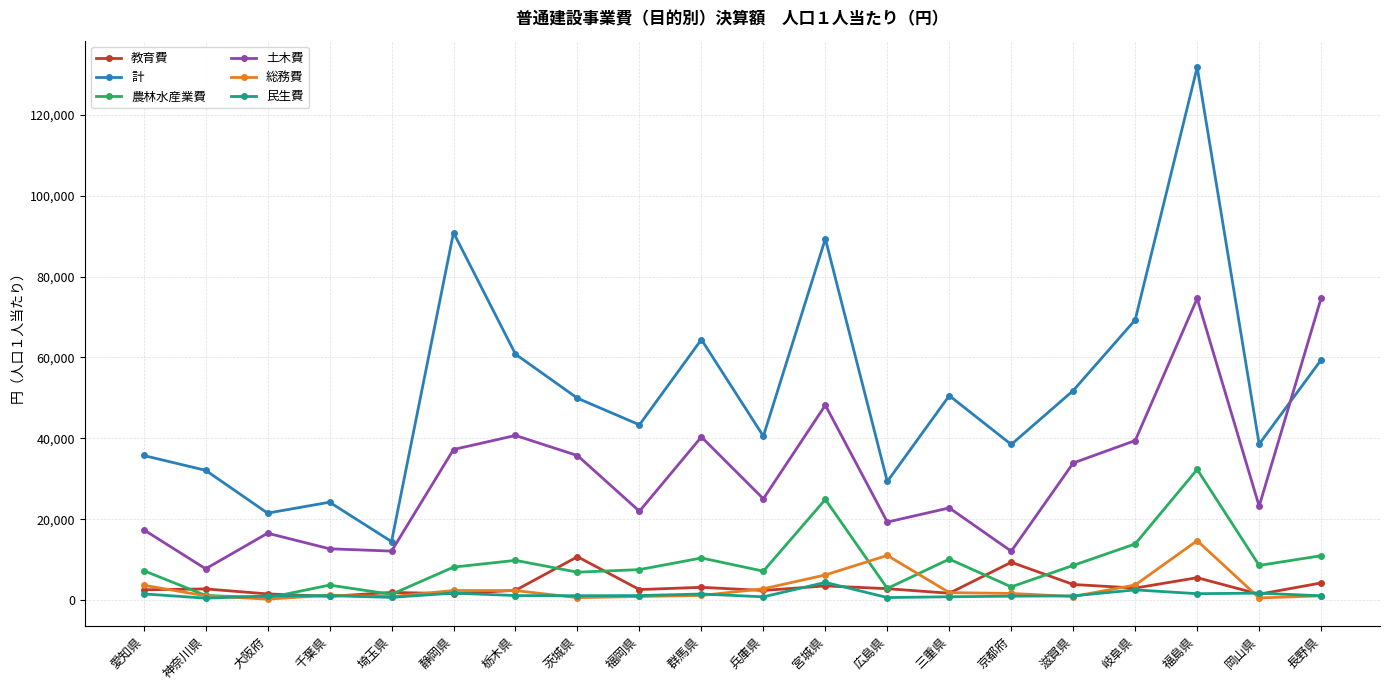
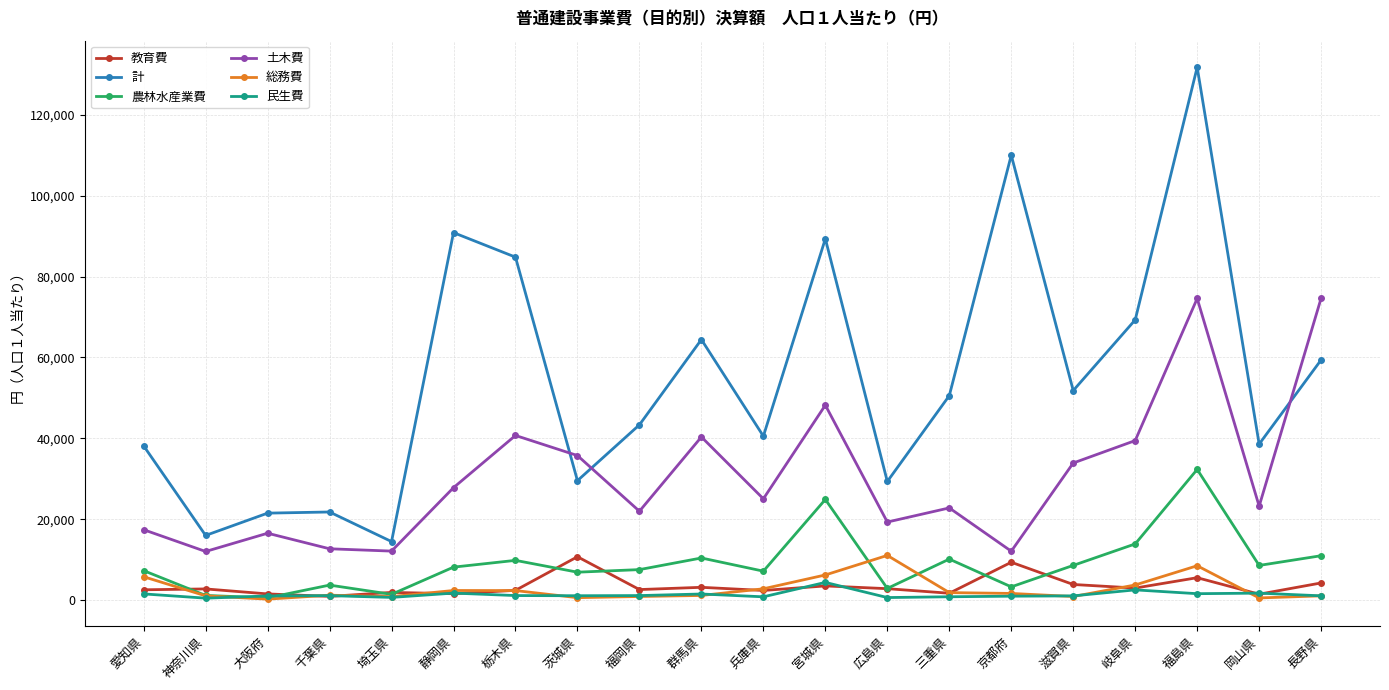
計, 愛知県: 36,000 -> 38,000
総務費, 愛知県: 4,000 -> 6,000
計, 神奈川県: 32,000 -> 16,000
土木費, 神奈川県: 8,000 -> 12,000
計, 千葉県: 24,000 -> 22,000
土木費, 静岡県: 37,000 -> 28,000
計, 栃木県: 61,000 -> 85,000
計, 茨城県: 50,000 -> 30,000
計, 京都府: 38,000 -> 110,000
総務費, 福島県: 15,000 -> 8,000
